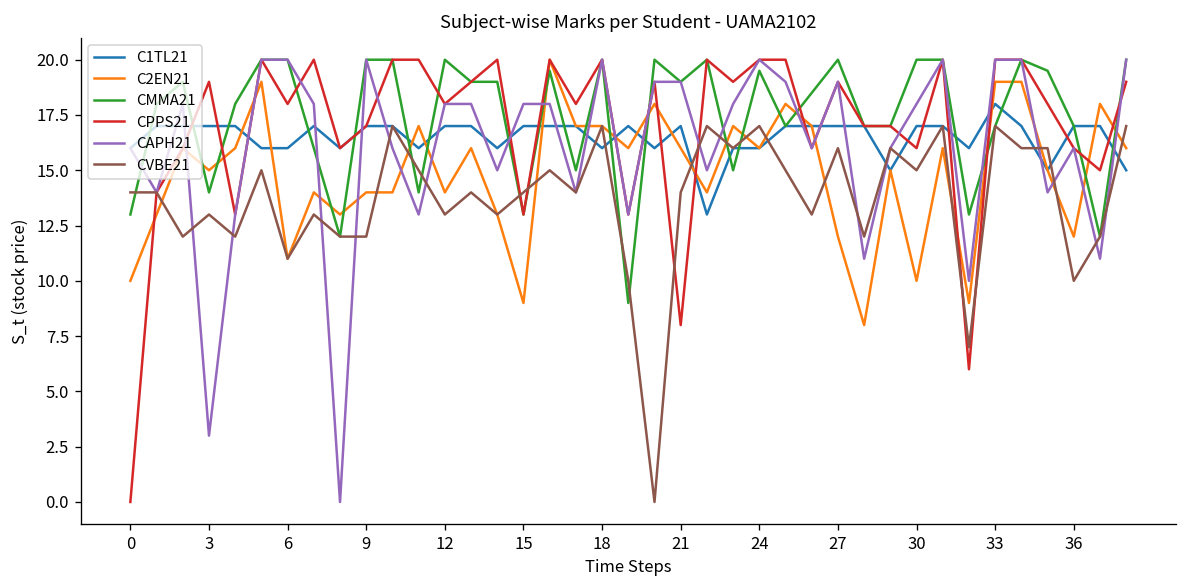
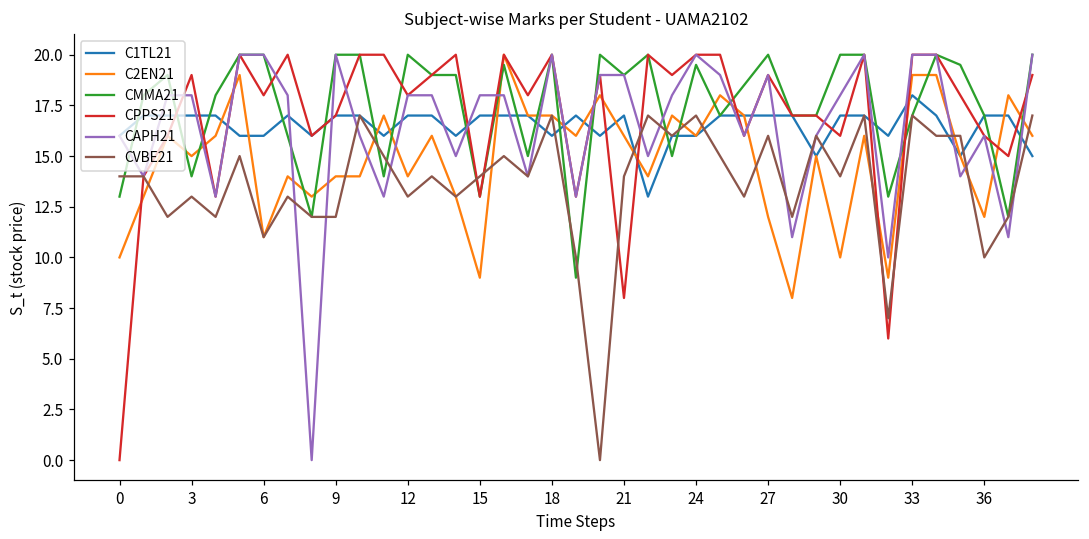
CAPH21, 3: 3 -> 18
CVBE21, 30: 15 -> 14
